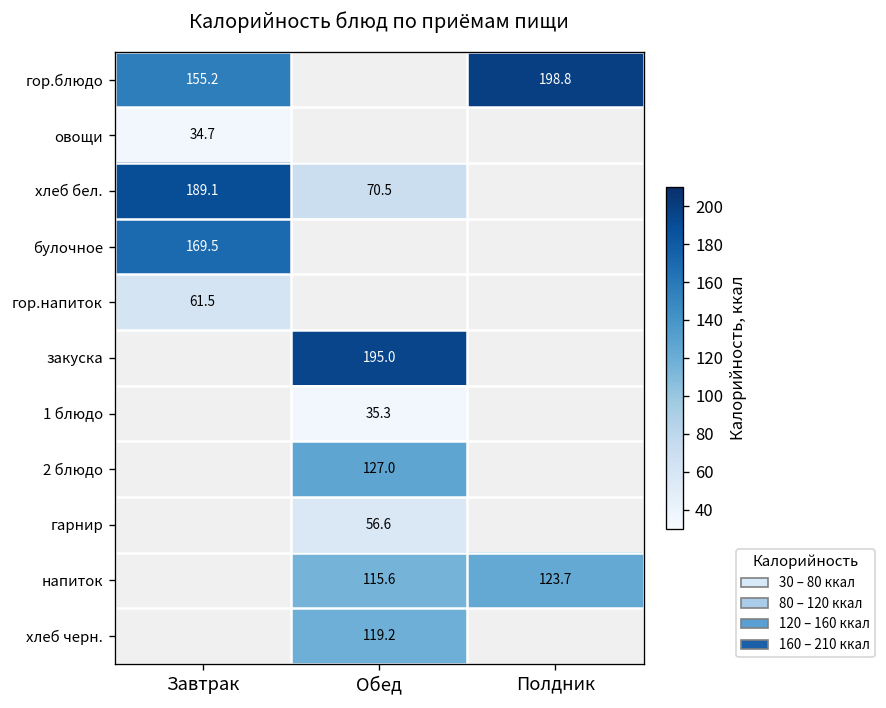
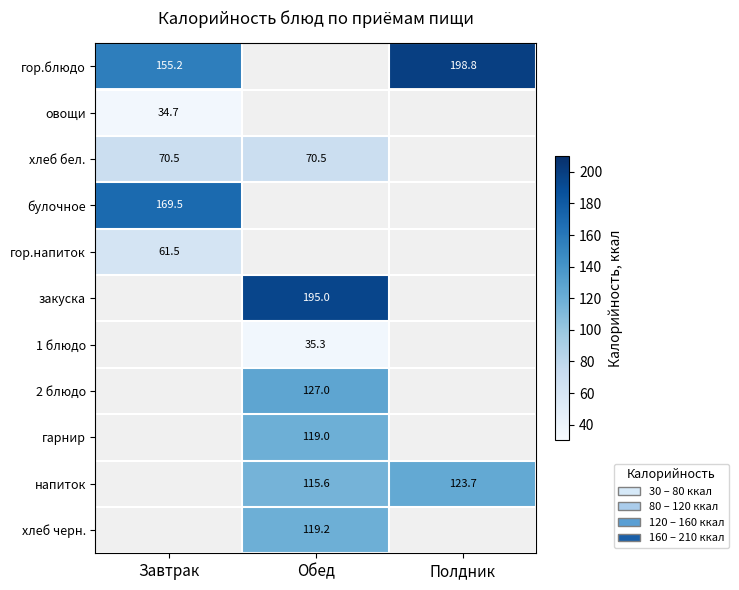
хлеб бел., Завтрак: 189.1 -> 70.5
гарнир, Обед: 56.6 -> 119.0
